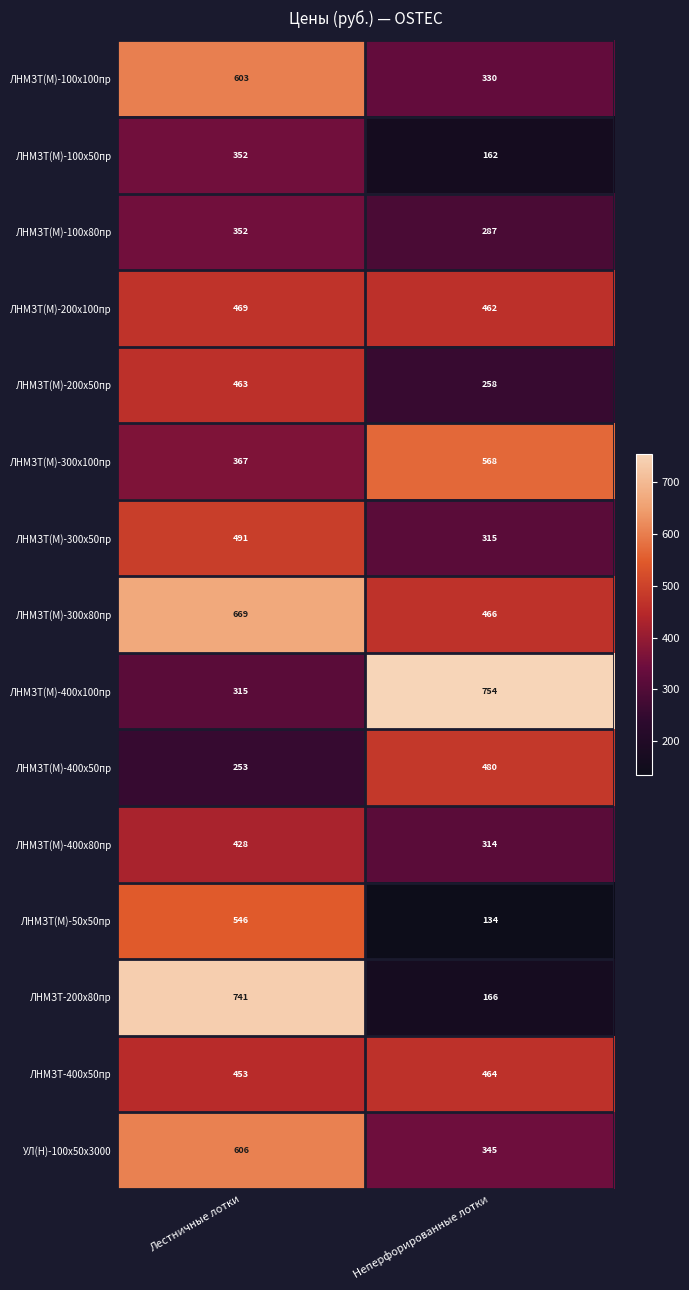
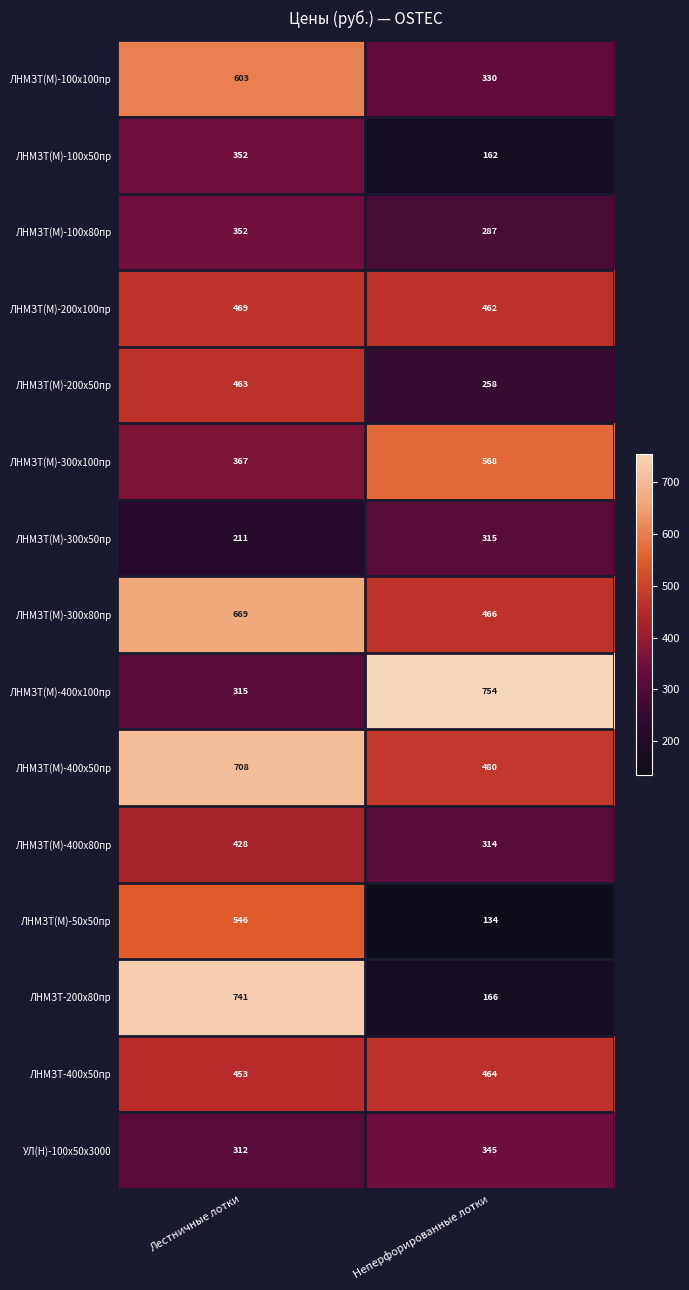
ЛНМЗТ(М)-300х50пр, Лестничные лотки: 491 -> 211
ЛНМЗТ(М)-400х50пр, Лестничные лотки: 253 -> 708
УЛ(Н)-100х50х3000, Лестничные лотки: 606 -> 312
